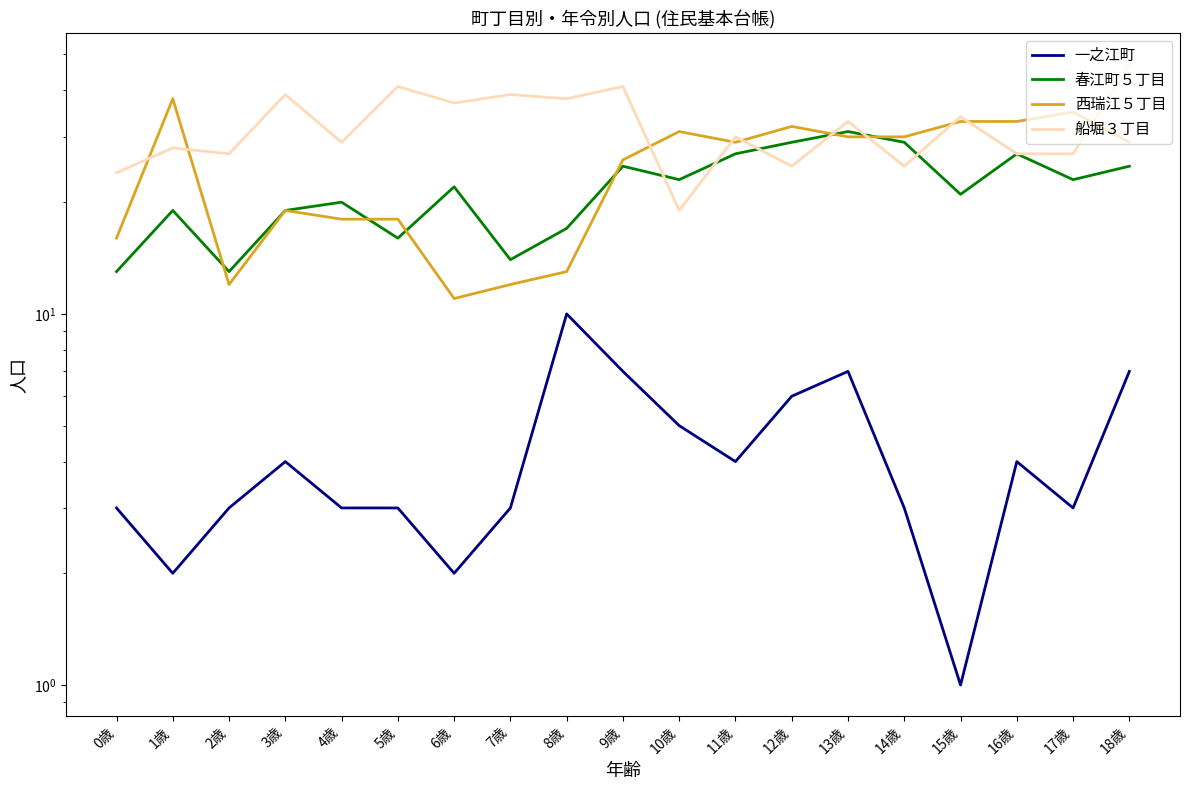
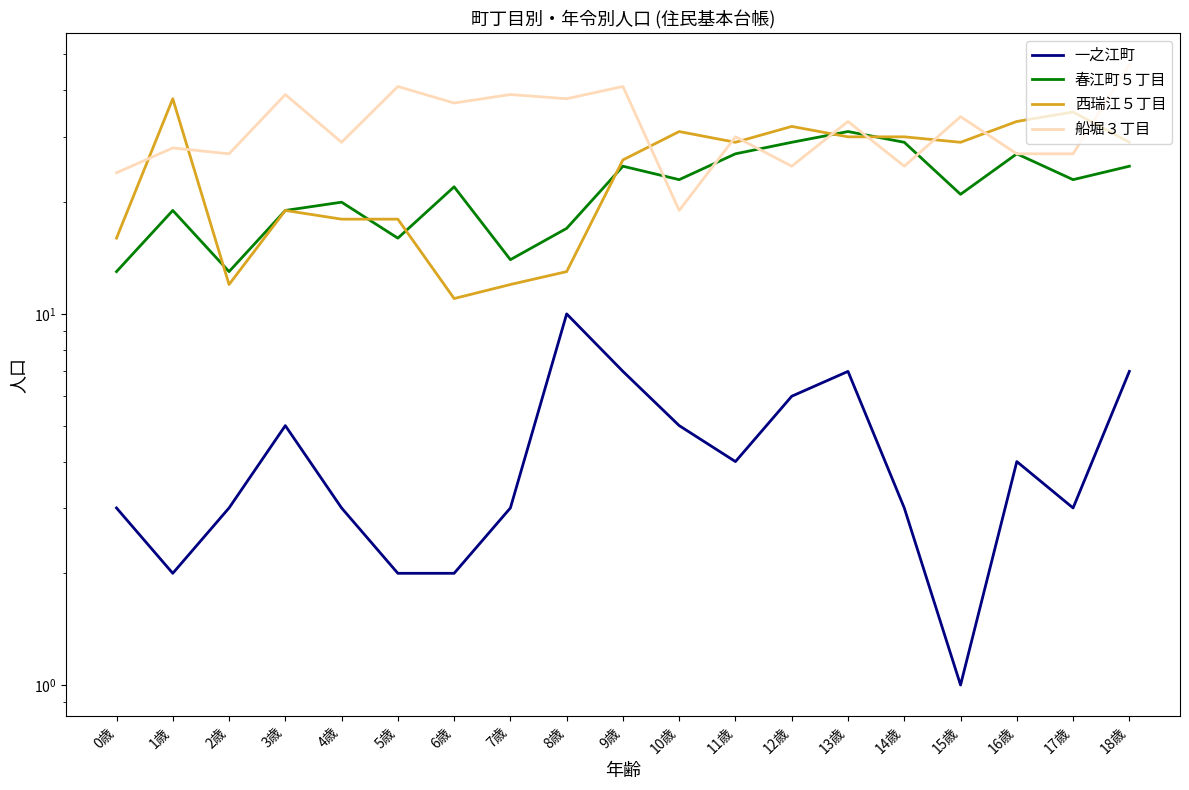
一之江町, 3歳: 4 -> 5
一之江町, 5歳: 3 -> 2
西瑞江５丁目, 15歳: 33 -> 29
